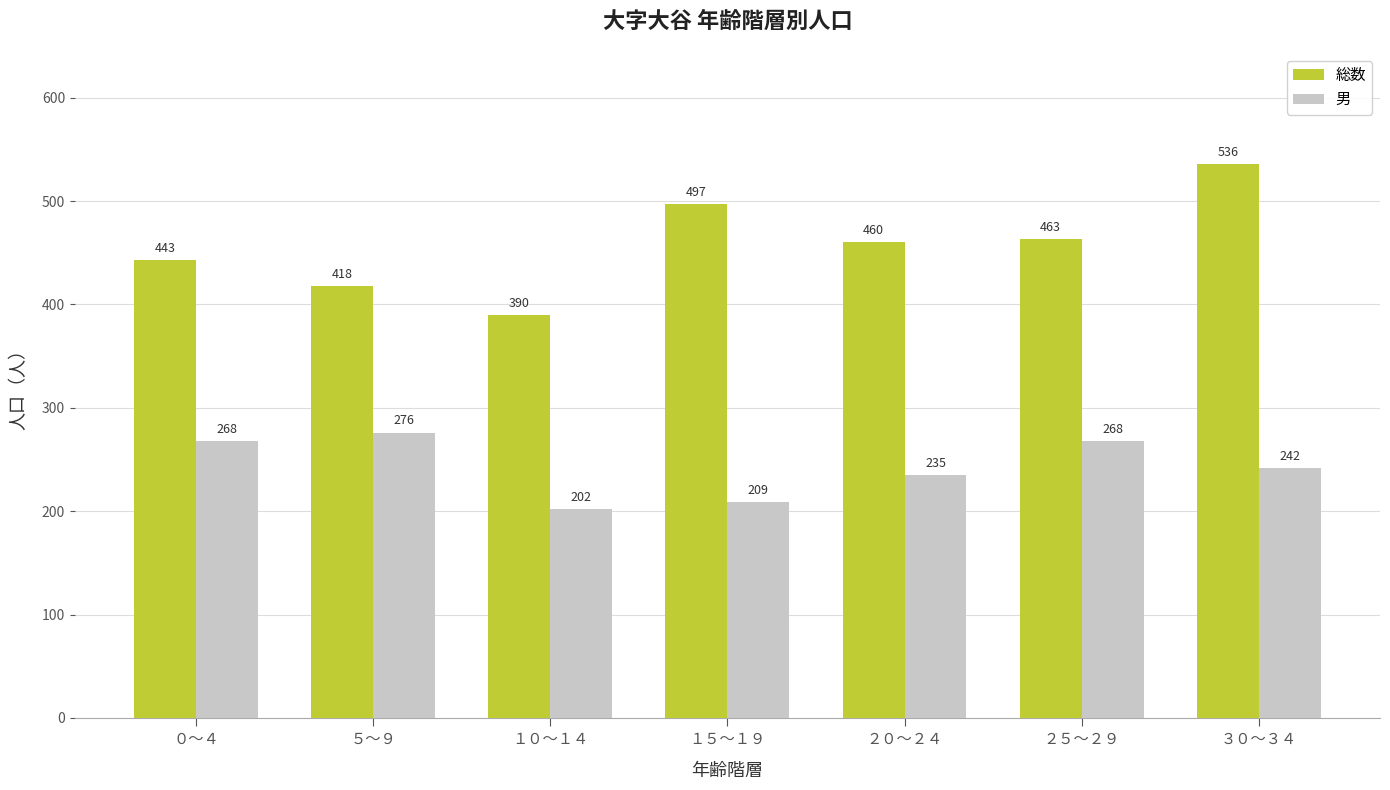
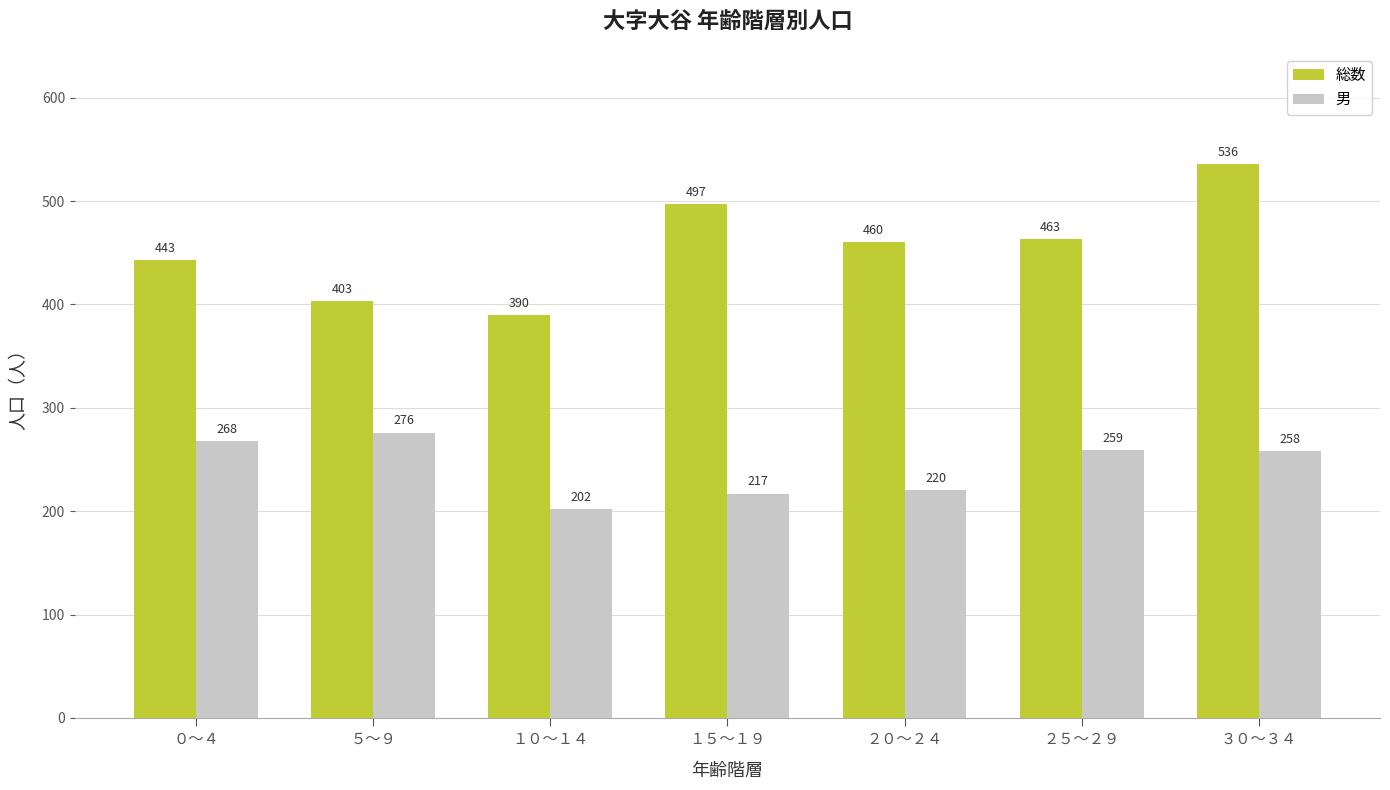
総数, ５～９: 418 -> 403
男, １５～１９: 209 -> 217
男, ２０～２４: 235 -> 220
男, ２５～２９: 268 -> 259
男, ３０～３４: 242 -> 258
